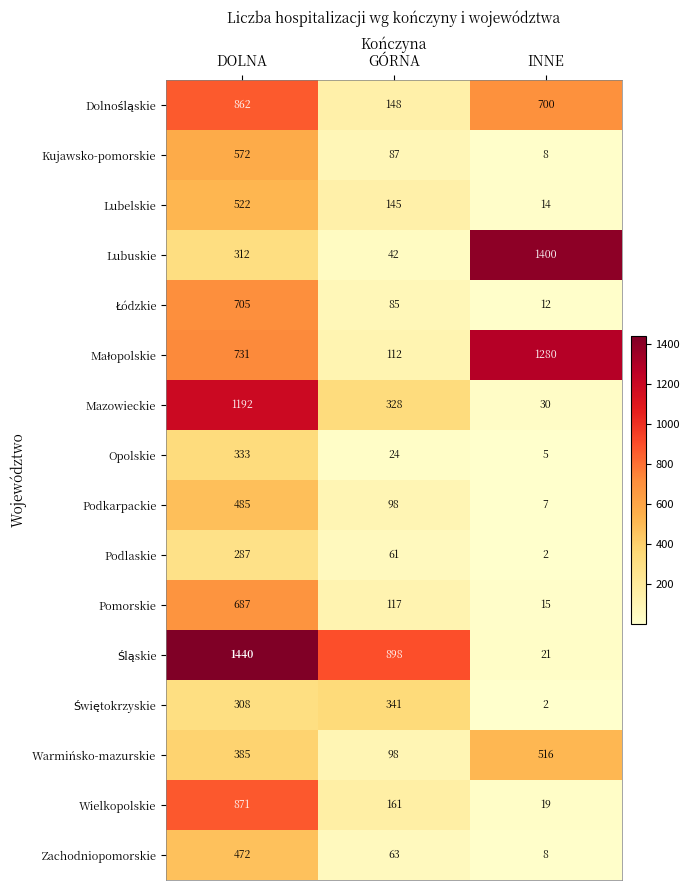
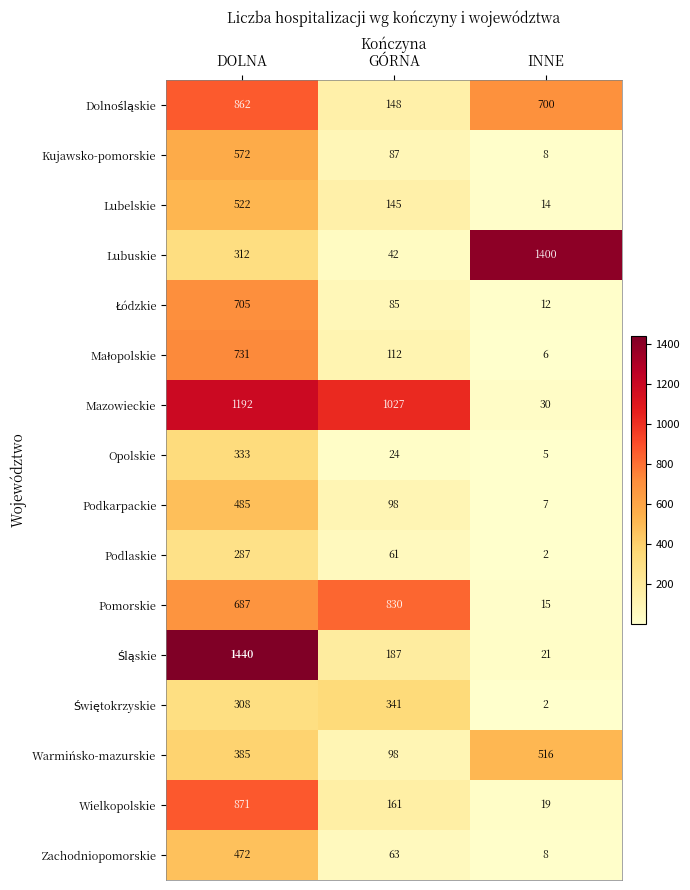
Małopolskie, INNE: 1280 -> 6
Mazowieckie, GÓRNA: 328 -> 1027
Pomorskie, GÓRNA: 117 -> 830
Śląskie, GÓRNA: 898 -> 187
